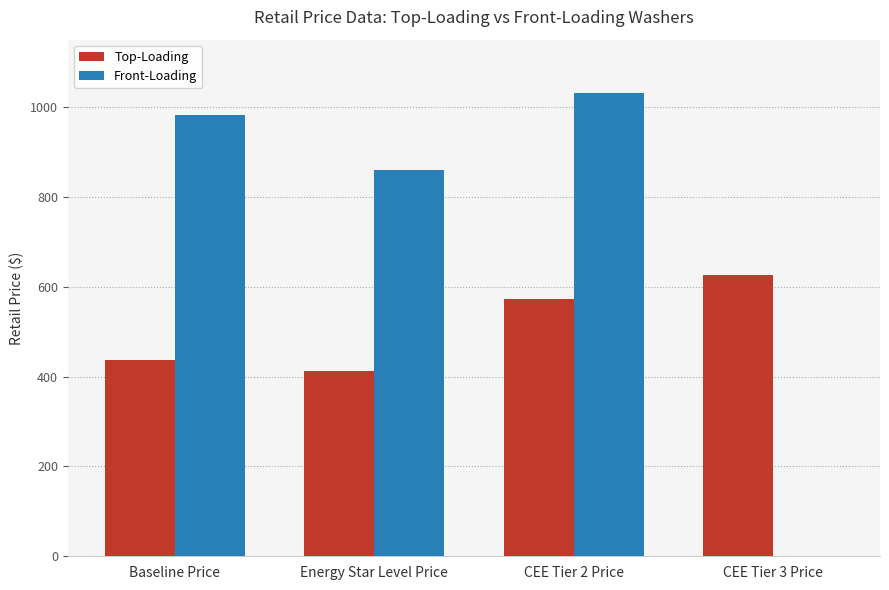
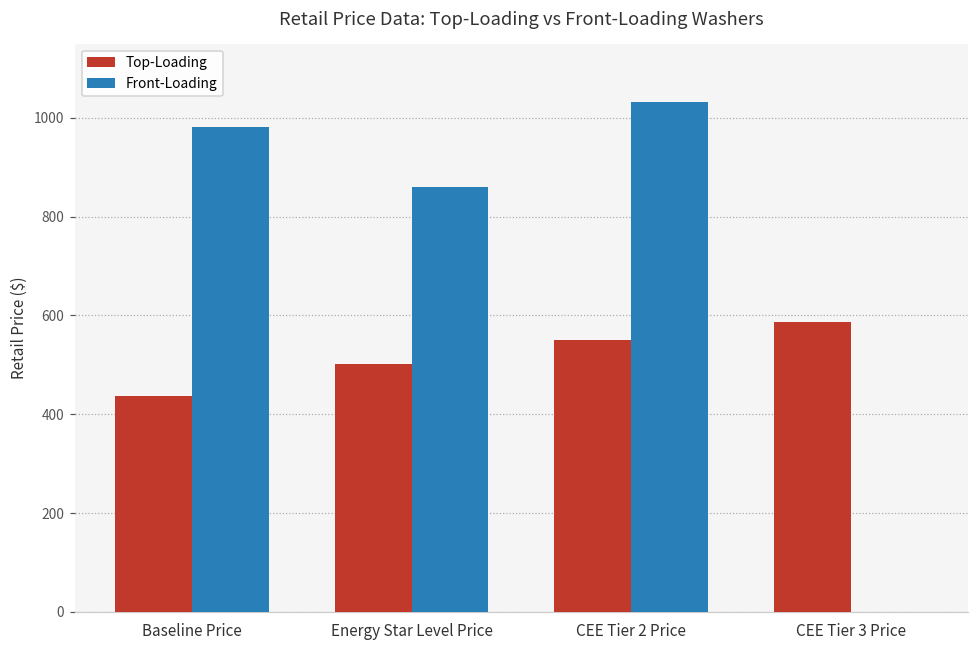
Top-Loading, Energy Star Level Price: 410 -> 500
Top-Loading, CEE Tier 2 Price: 570 -> 550
Top-Loading, CEE Tier 3 Price: 630 -> 590
